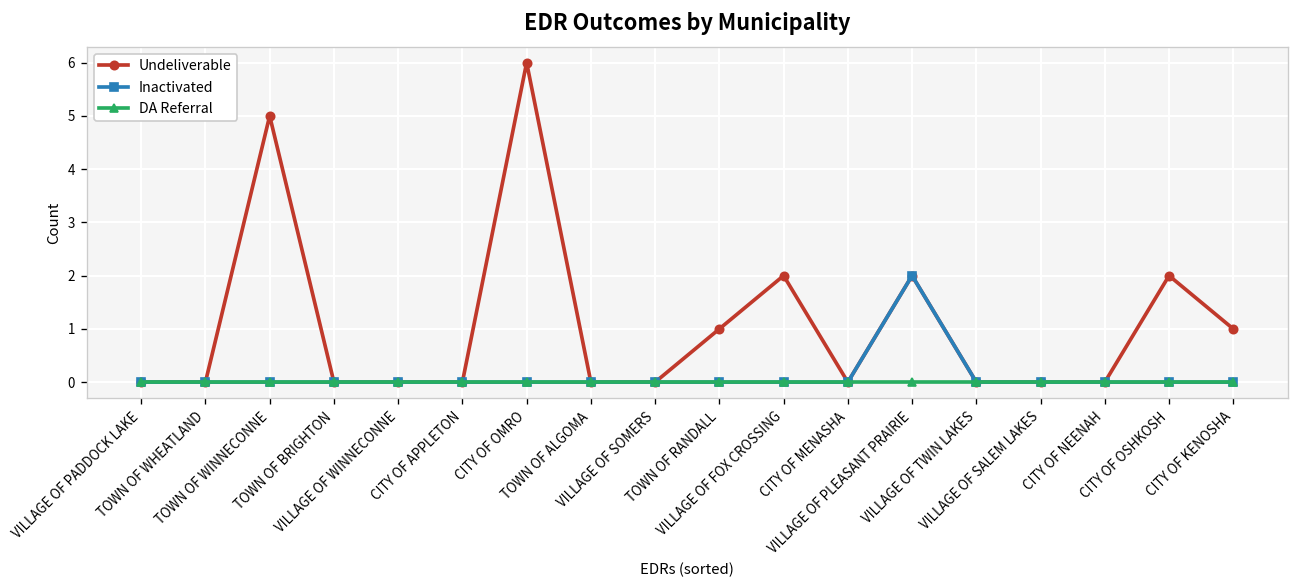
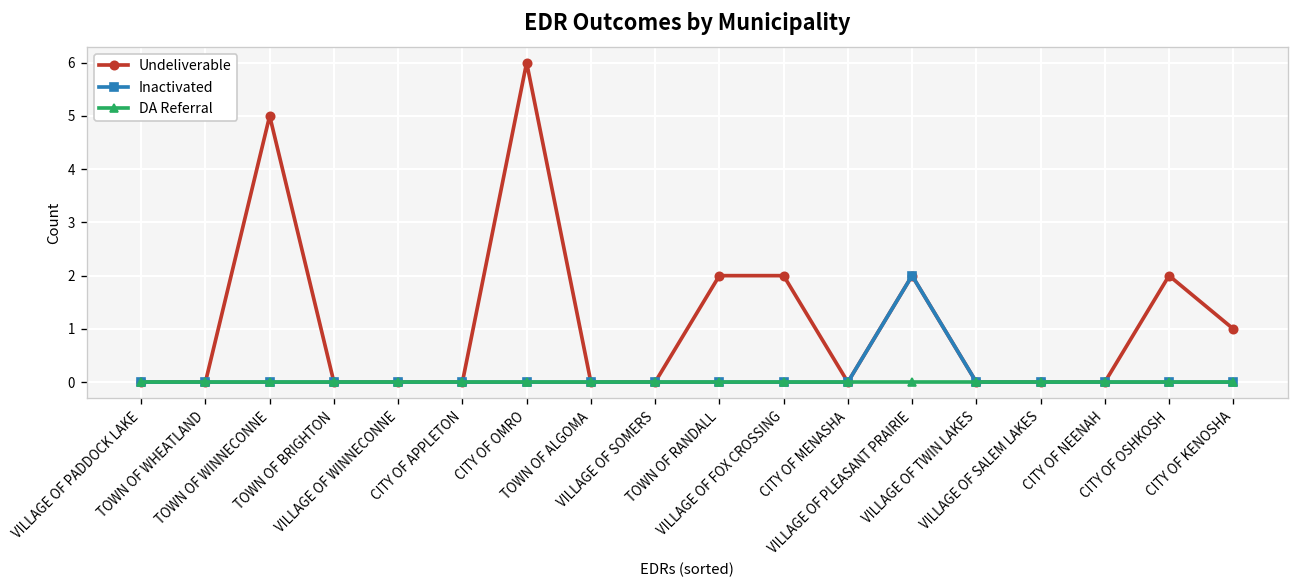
Undeliverable, TOWN OF RANDALL: 1 -> 2
